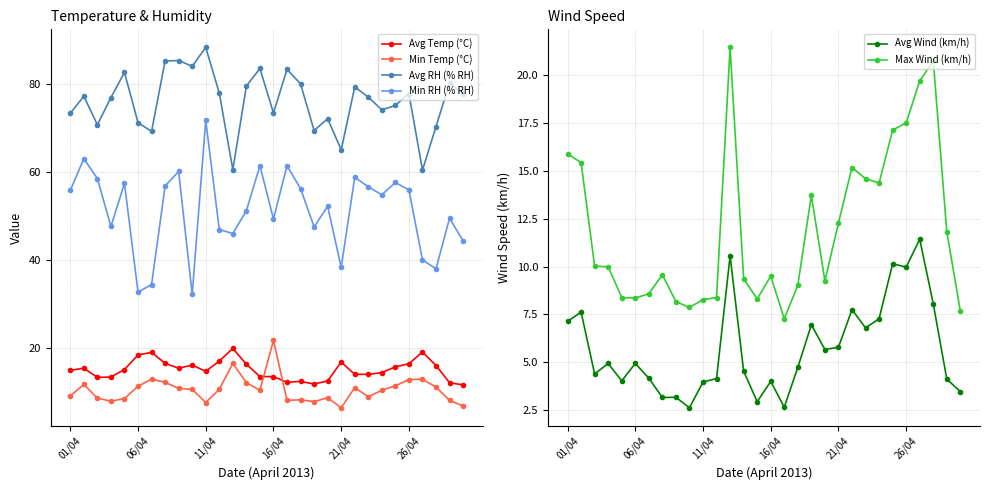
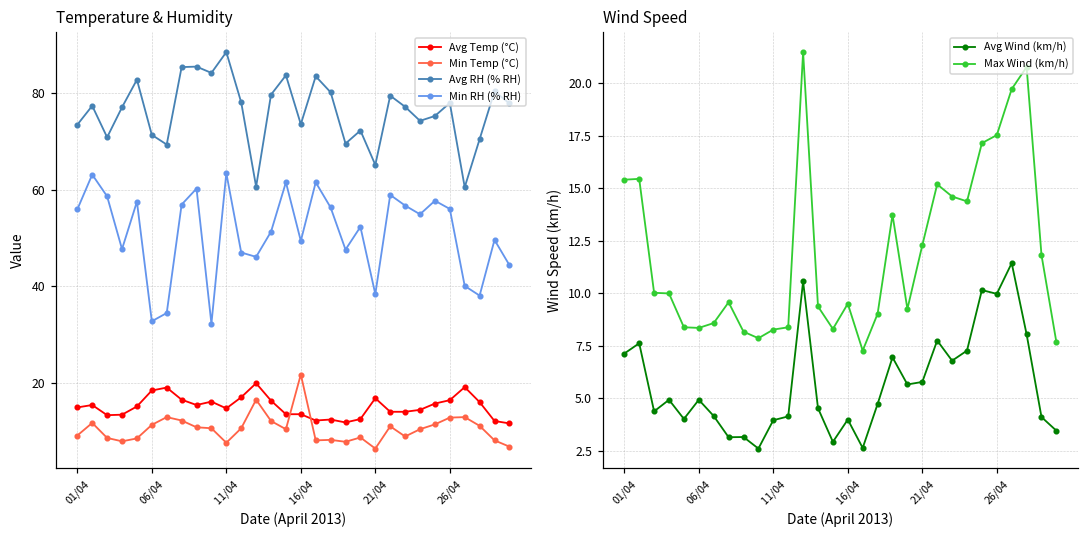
Temperature & Humidity, Min RH (% RH), 11/04: 72 -> 63
Wind Speed, Max Wind (km/h), 01/04: 15.9 -> 15.4
